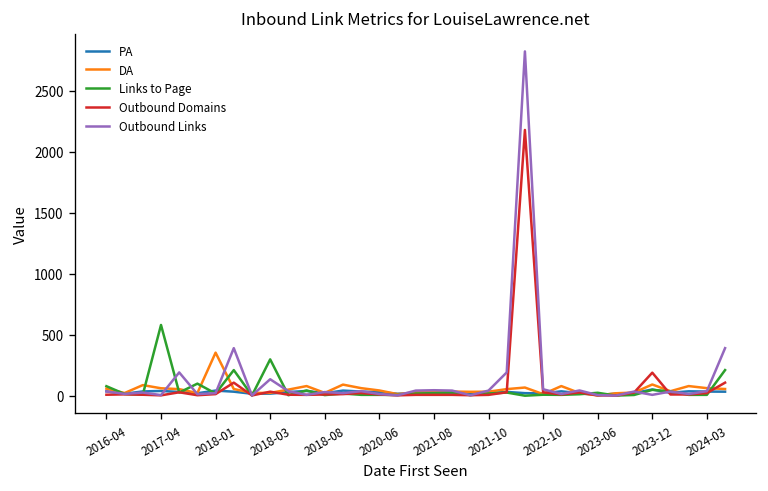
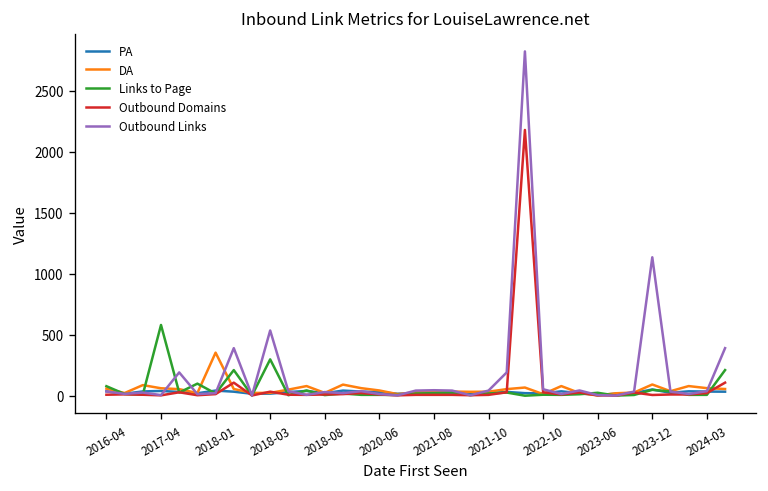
Outbound Links, 2018-03: 140 -> 540
Outbound Domains, 2023-12: 190 -> 10
Outbound Links, 2023-12: 10 -> 1140
